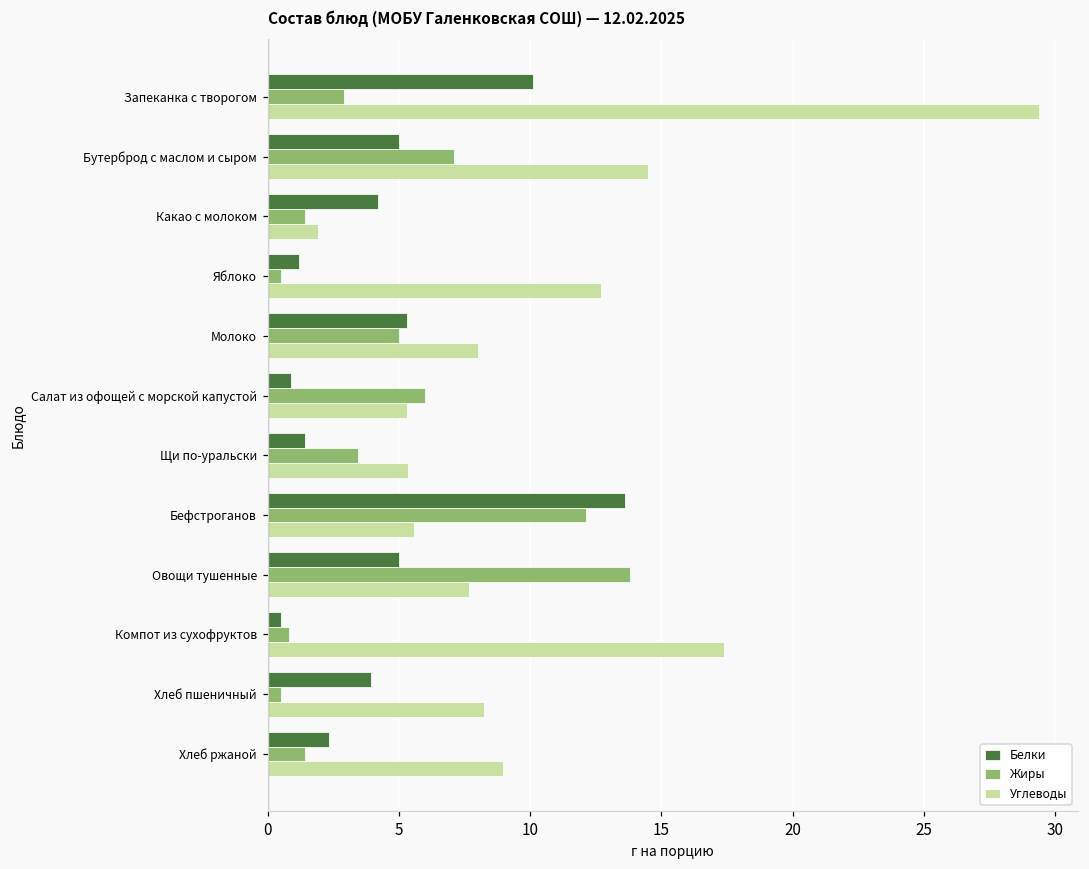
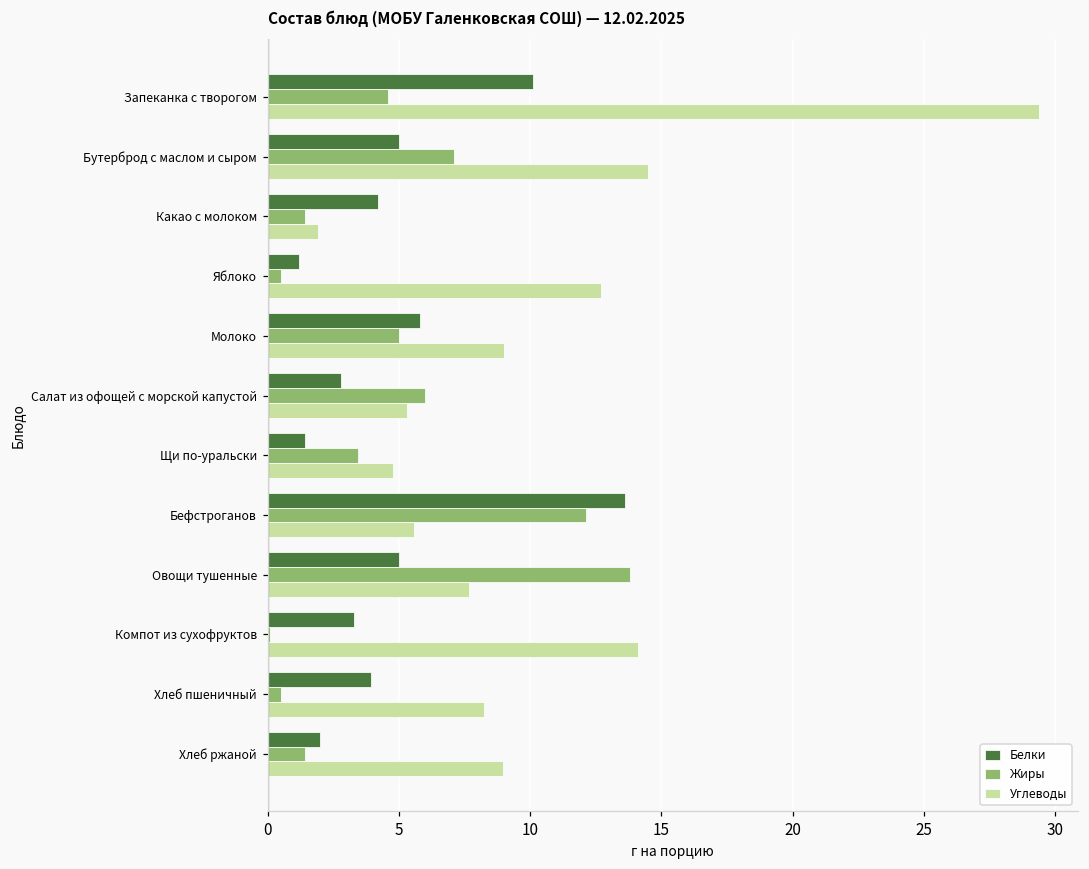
Жиры, Запеканка с творогом: 2.9 -> 4.6
Белки, Молоко: 5.3 -> 5.8
Углеводы, Молоко: 8 -> 9
Белки, Салат из офощей с морской капустой: 0.9 -> 2.8
Углеводы, Щи по-уральски: 5.4 -> 4.8
Белки, Компот из сухофруктов: 0.5 -> 3.3
Жиры, Компот из сухофруктов: 0.8 -> 0.1
Углеводы, Компот из сухофруктов: 17.4 -> 14.1
Белки, Хлеб ржаной: 2.3 -> 2.0
